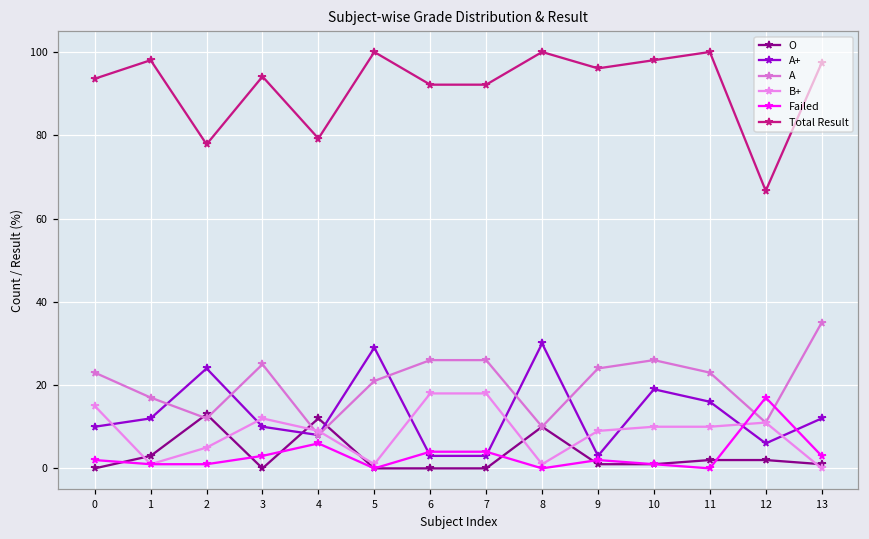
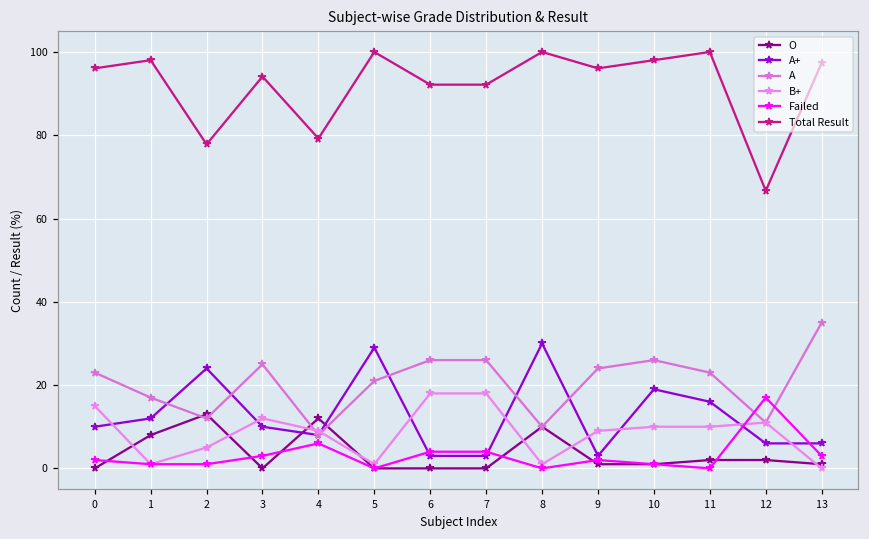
Total Result, 0: 94 -> 96
O, 1: 3 -> 8
A+, 13: 12 -> 6
